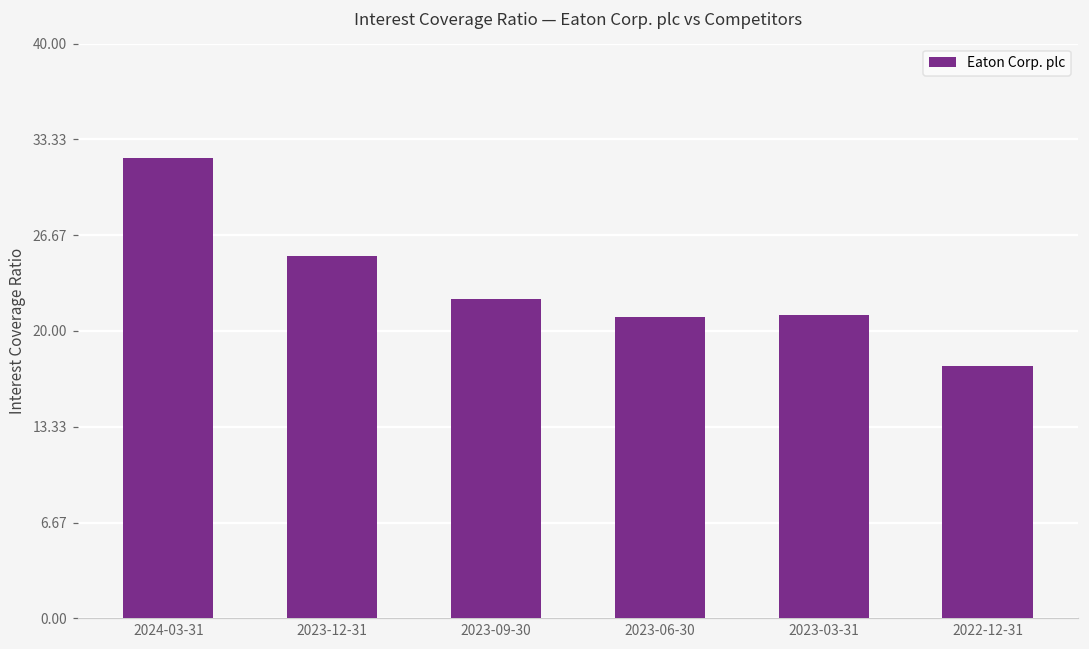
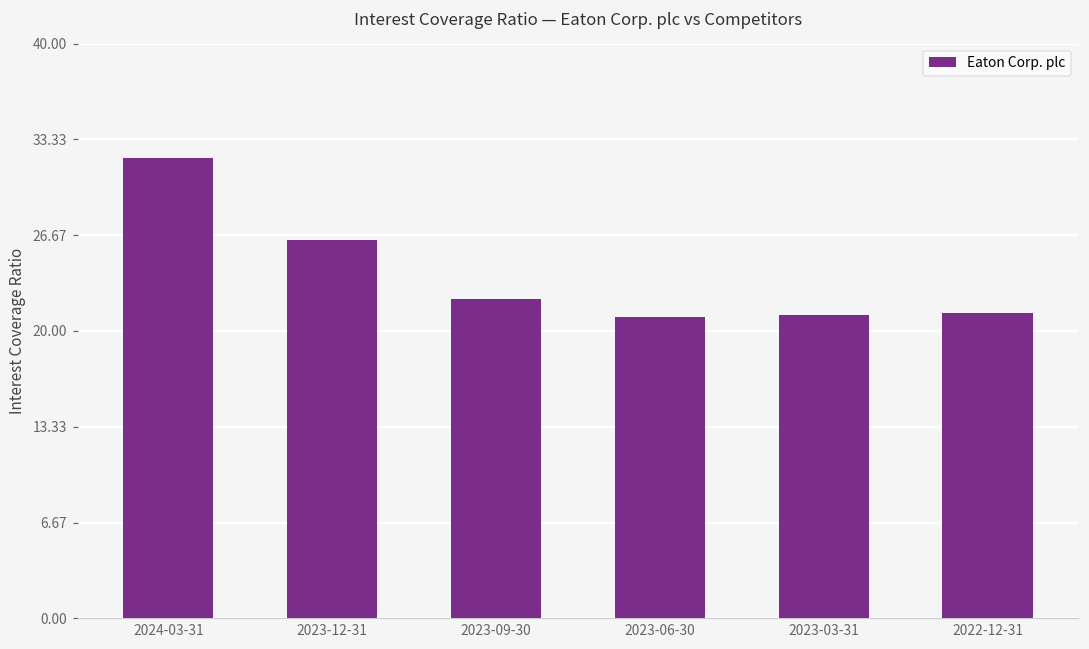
2023-12-31: 25.3 -> 26.3
2022-12-31: 17.6 -> 21.2
